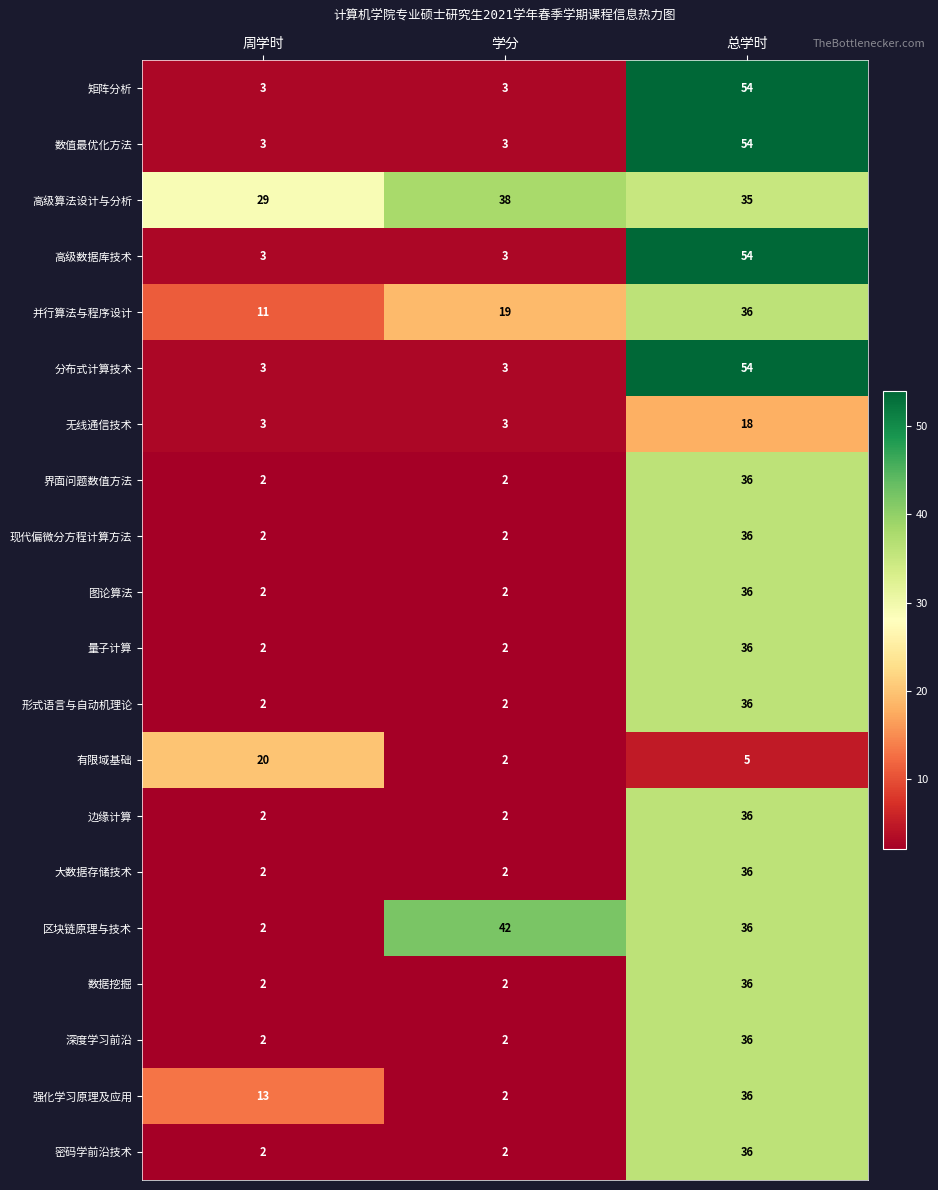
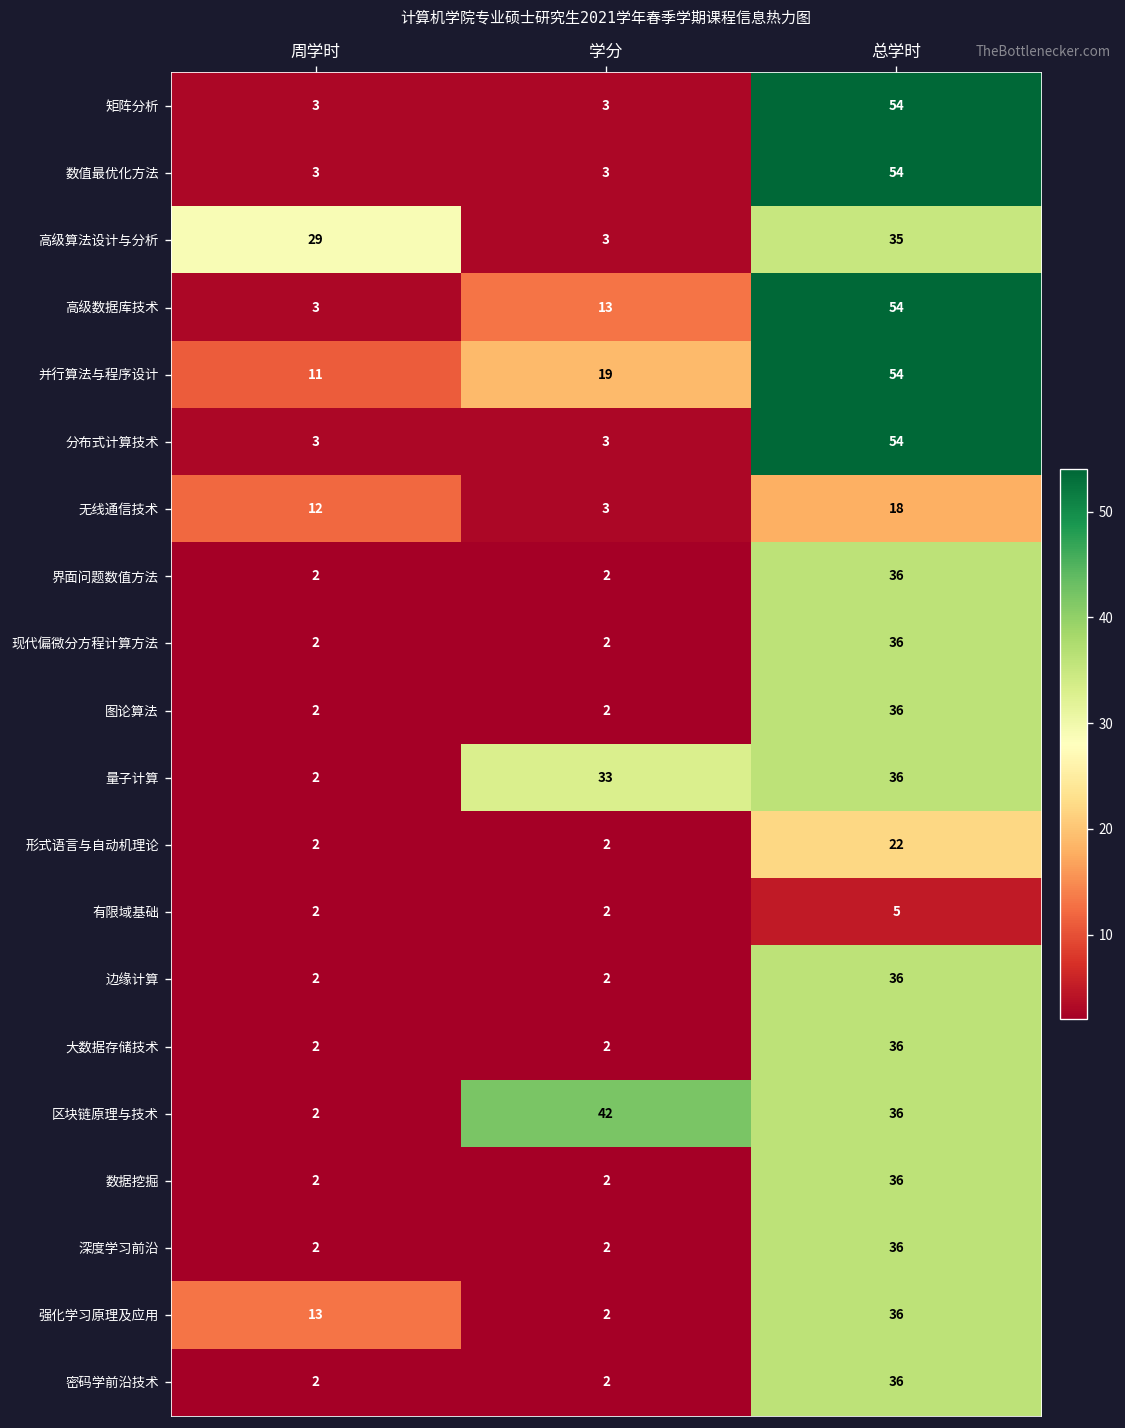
高级算法设计与分析, 学分: 38 -> 3
高级数据库技术, 学分: 3 -> 13
并行算法与程序设计, 总学时: 36 -> 54
无线通信技术, 周学时: 3 -> 12
量子计算, 学分: 2 -> 33
形式语言与自动机理论, 总学时: 36 -> 22
有限域基础, 周学时: 20 -> 2
